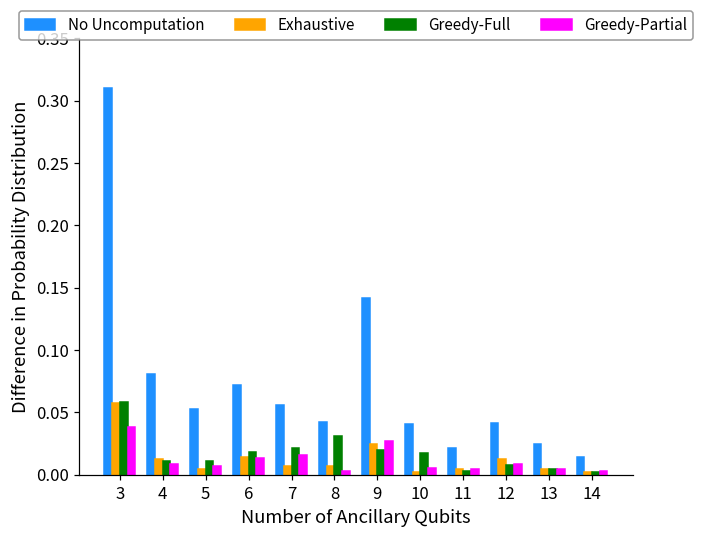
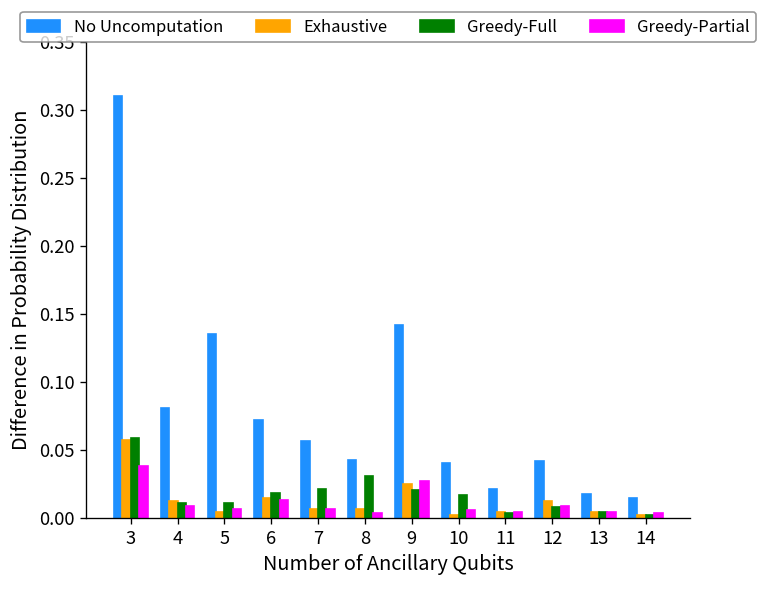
No Uncomputation, 5: 0.053 -> 0.135
Greedy-Partial, 7: 0.016 -> 0.007
No Uncomputation, 13: 0.025 -> 0.017
